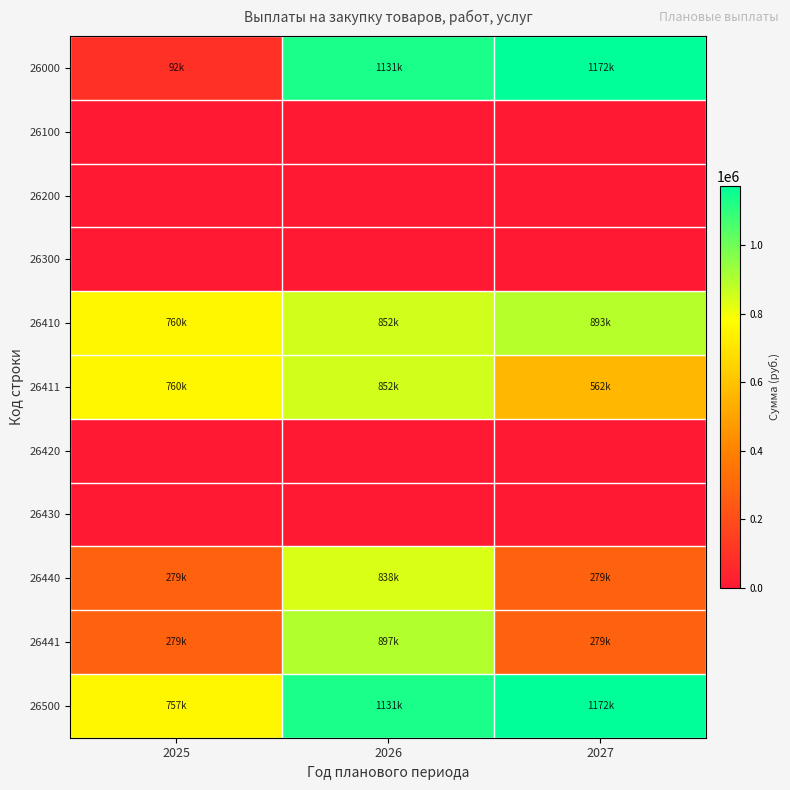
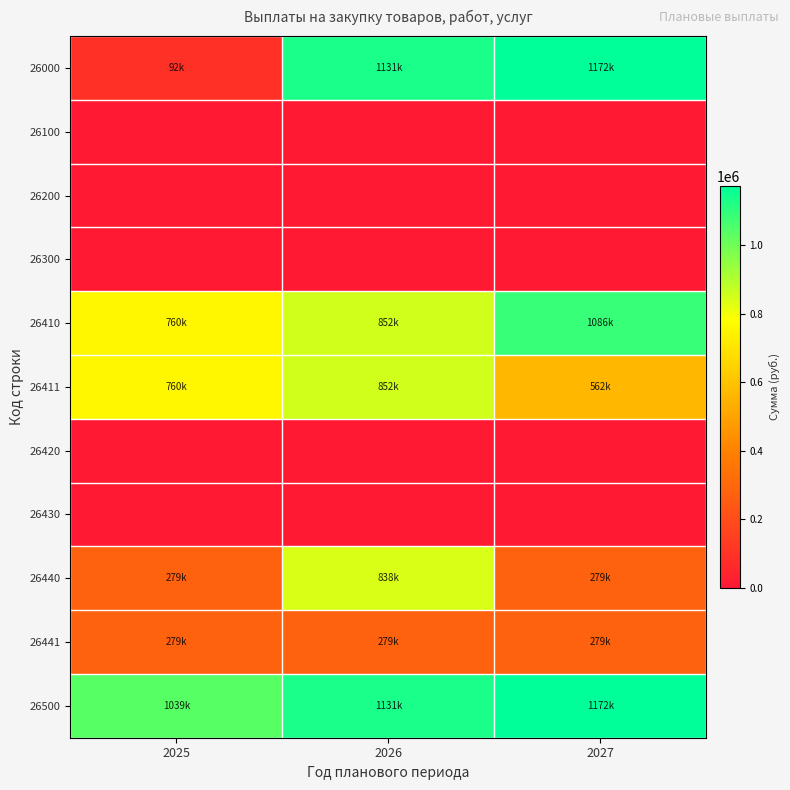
26410, 2027: 893k -> 1086k
26441, 2026: 897k -> 279k
26500, 2025: 757k -> 1039k
